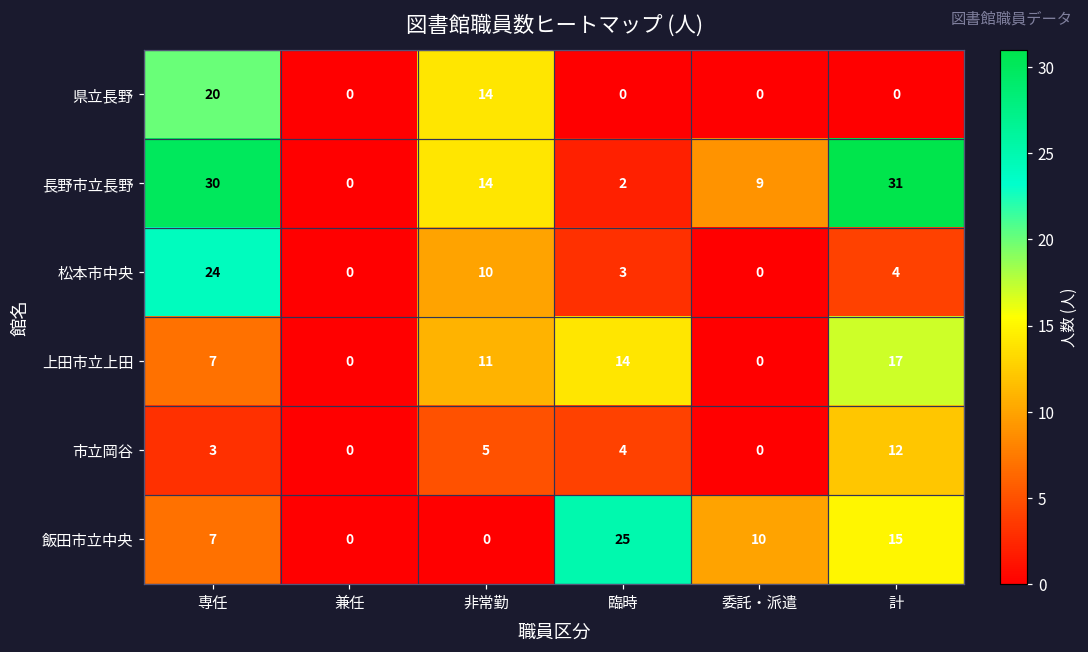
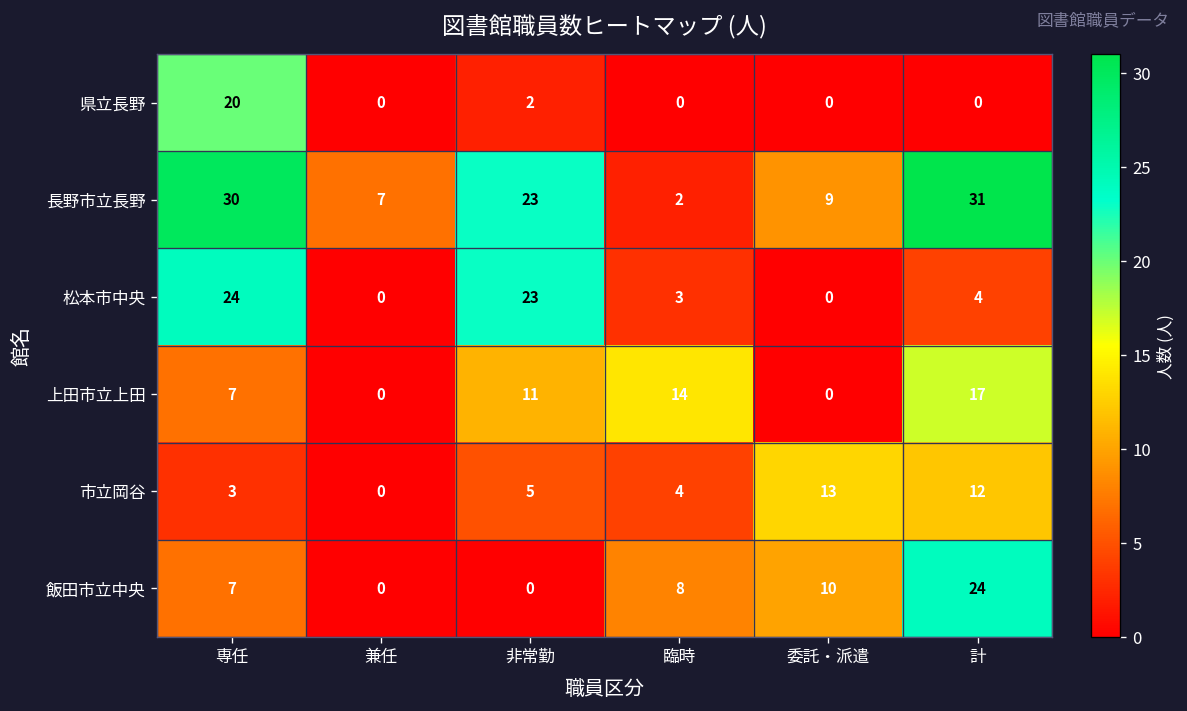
県立長野, 非常勤: 14 -> 2
長野市立長野, 兼任: 0 -> 7
長野市立長野, 非常勤: 14 -> 23
松本市中央, 非常勤: 10 -> 23
市立岡谷, 委託・派遣: 0 -> 13
飯田市立中央, 臨時: 25 -> 8
飯田市立中央, 計: 15 -> 24
